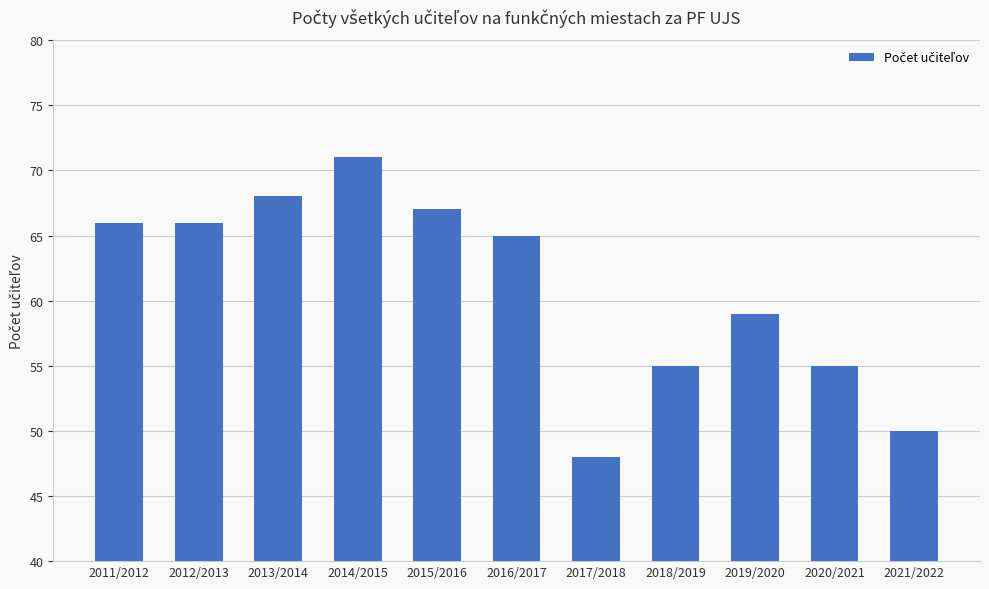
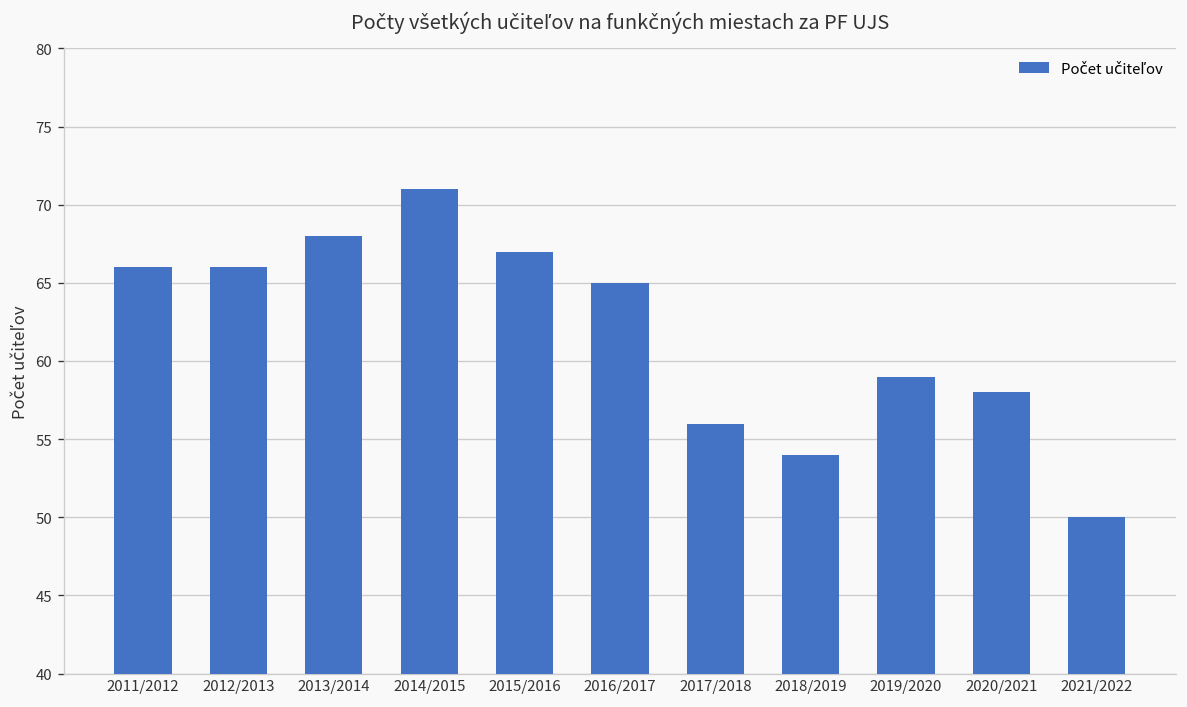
2017/2018: 48 -> 56
2018/2019: 55 -> 54
2020/2021: 55 -> 58
